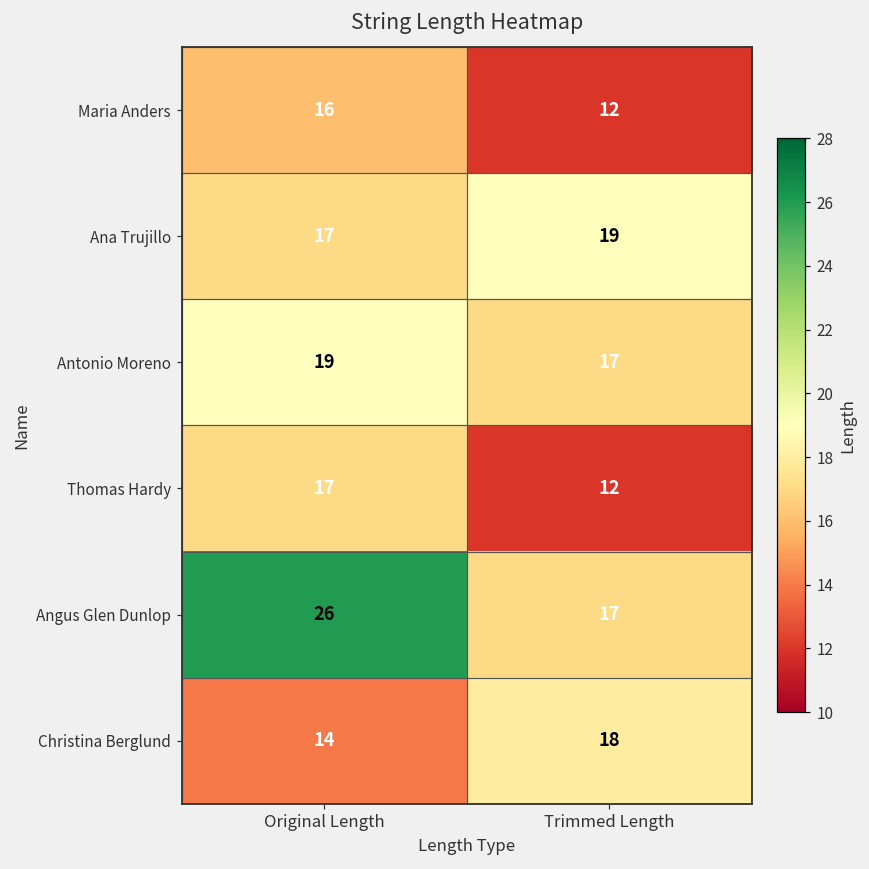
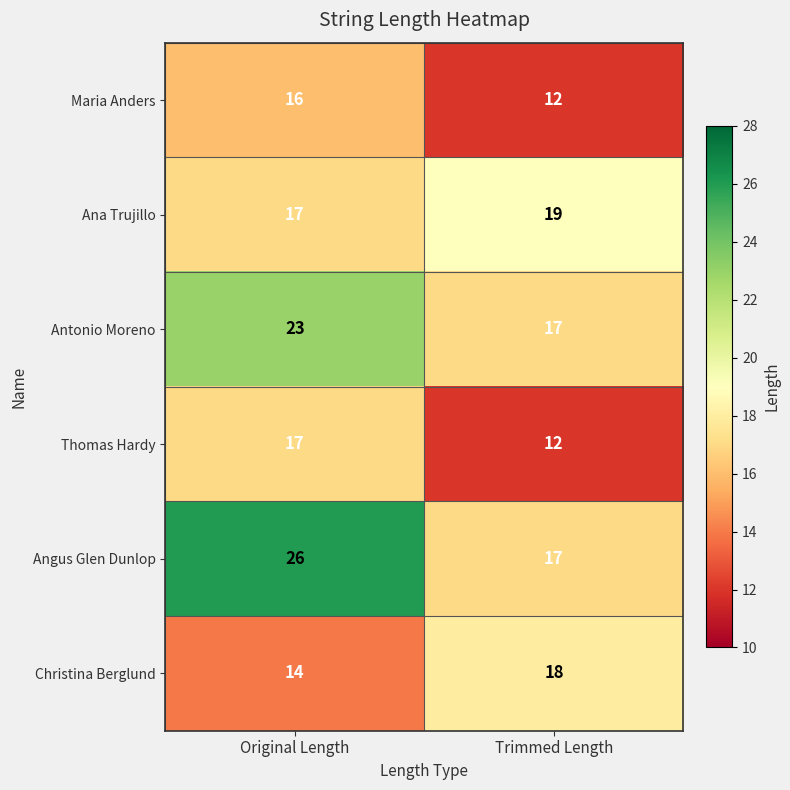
Antonio Moreno, Original Length: 19 -> 23
